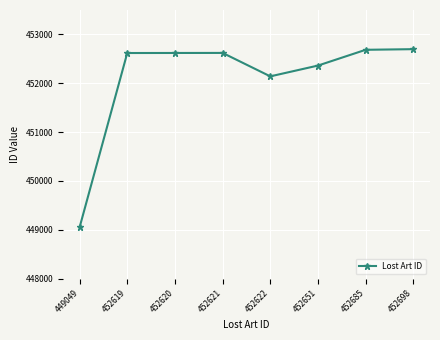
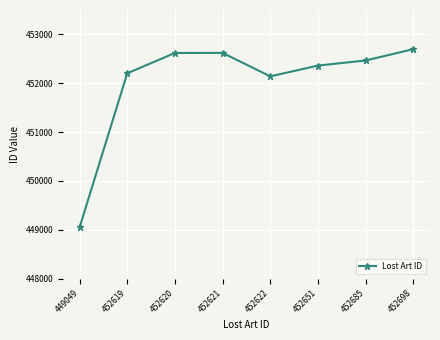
452619: 452600 -> 452200
452685: 452700 -> 452500
